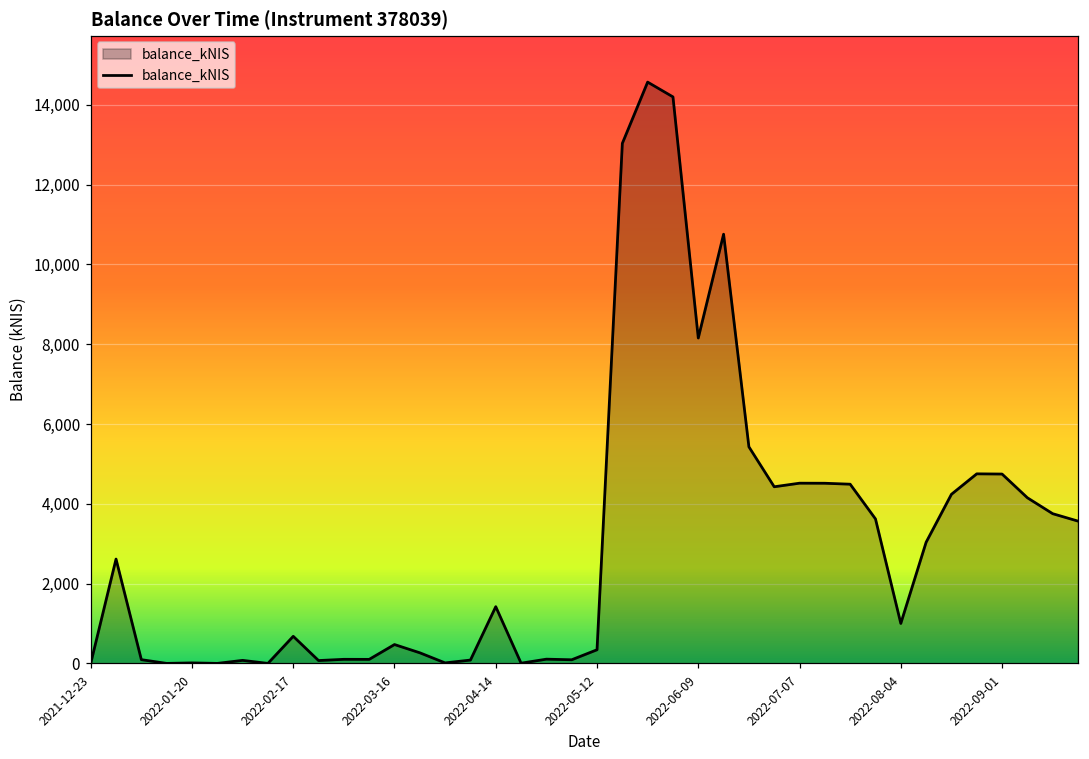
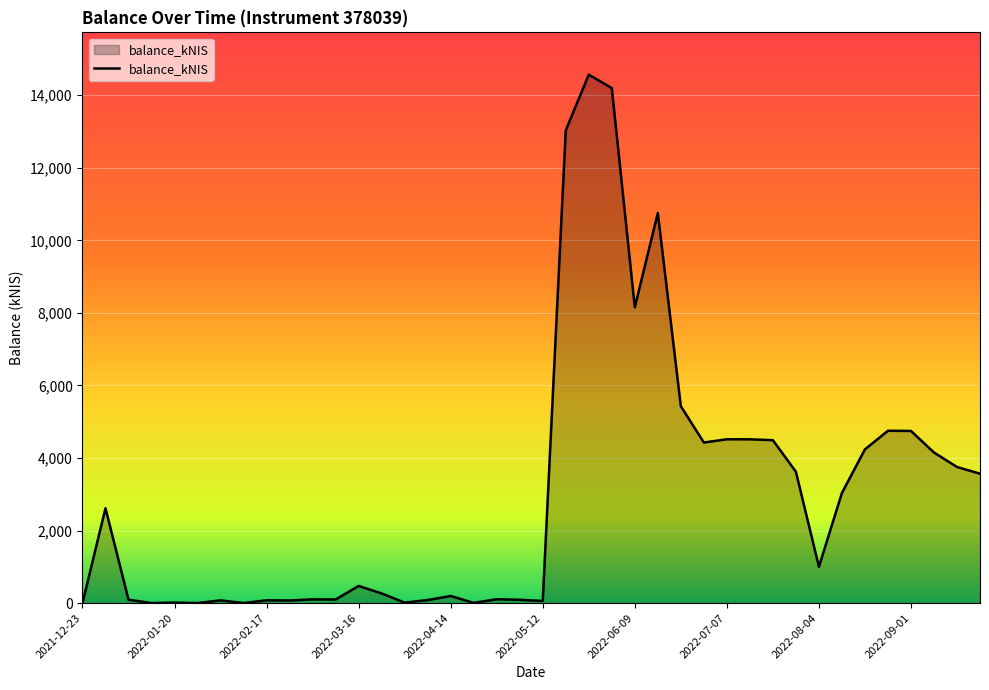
2022-02-17: 700 -> 100
2022-04-14: 1,400 -> 200
2022-05-12: 300 -> 100
